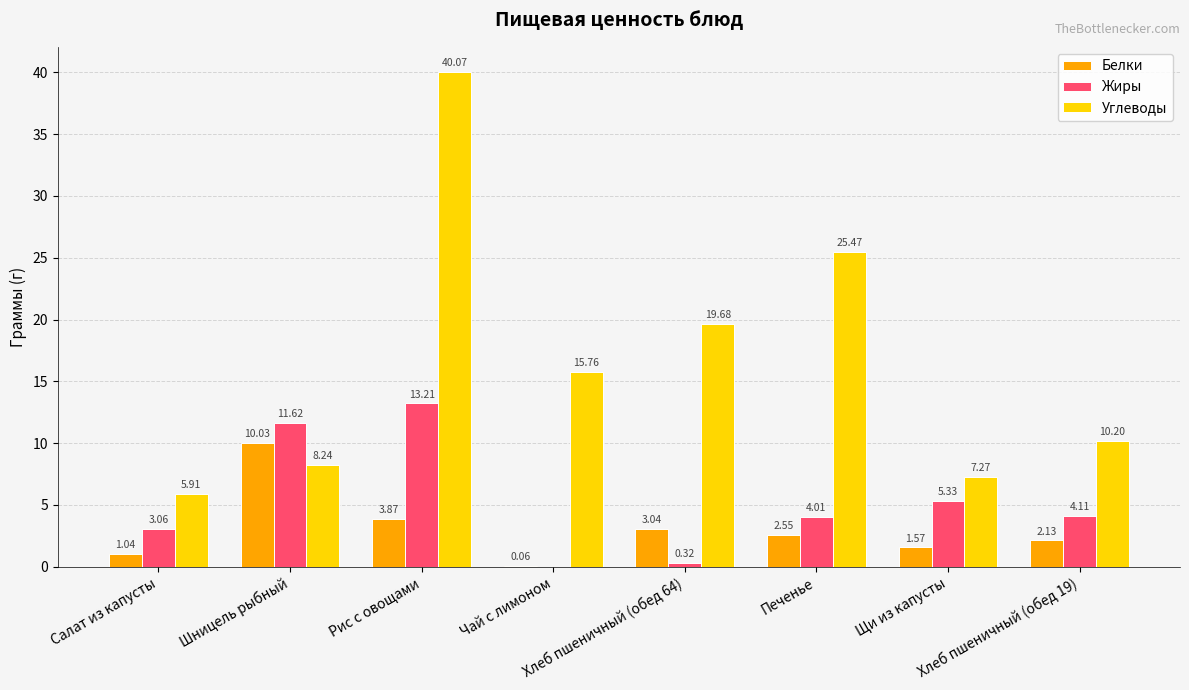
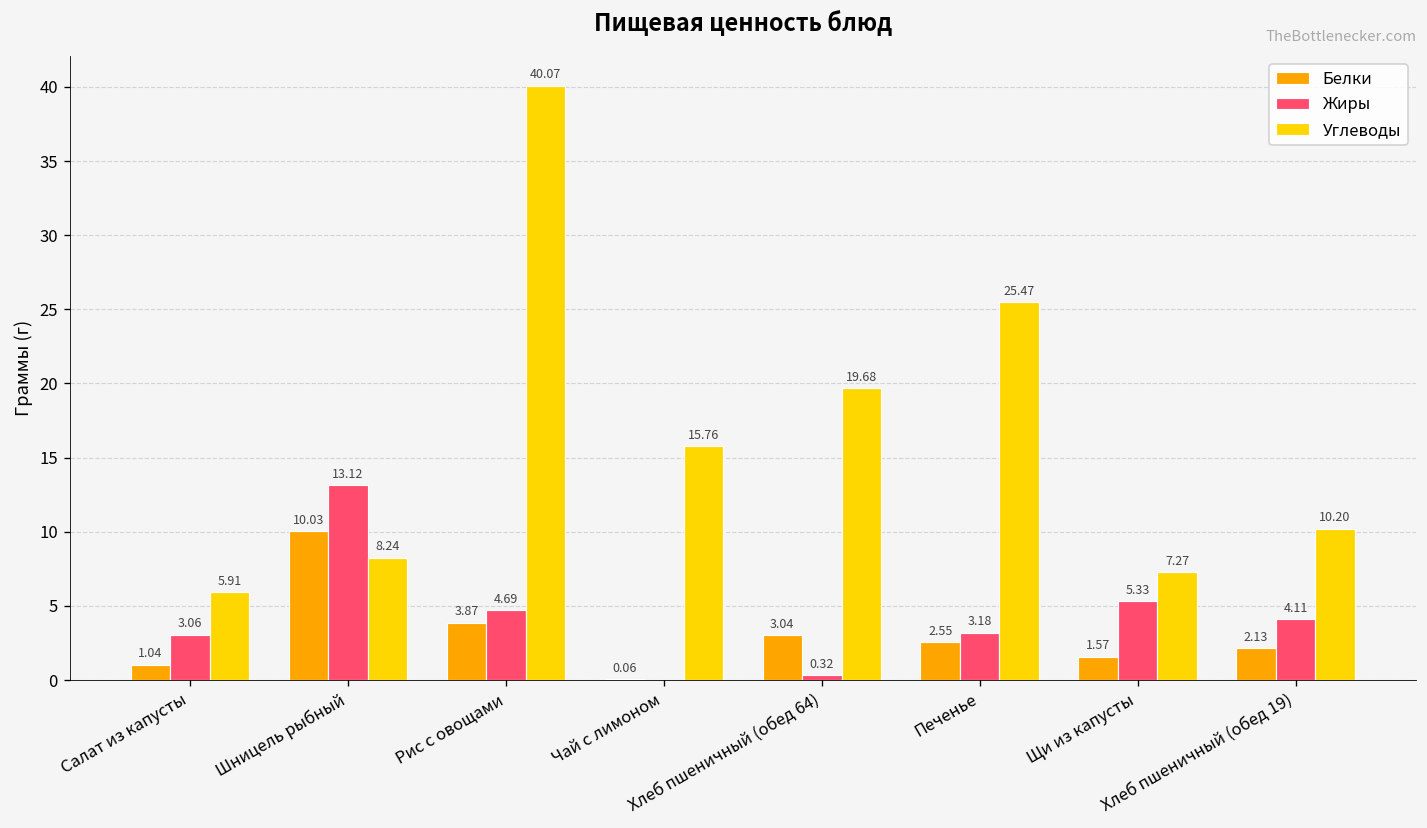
Жиры, Шницель рыбный: 11.62 -> 13.12
Жиры, Рис с овощами: 13.21 -> 4.69
Жиры, Печенье: 4.01 -> 3.18
